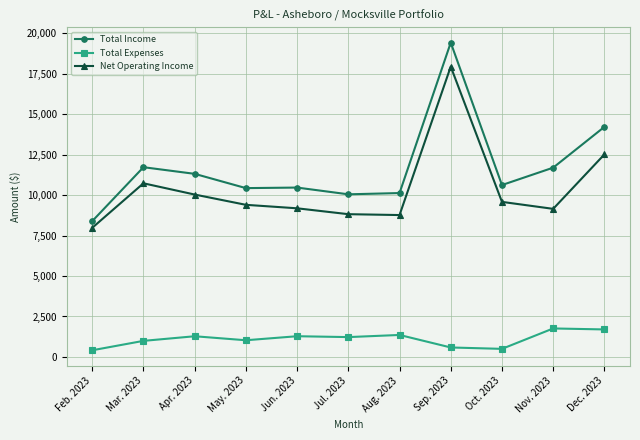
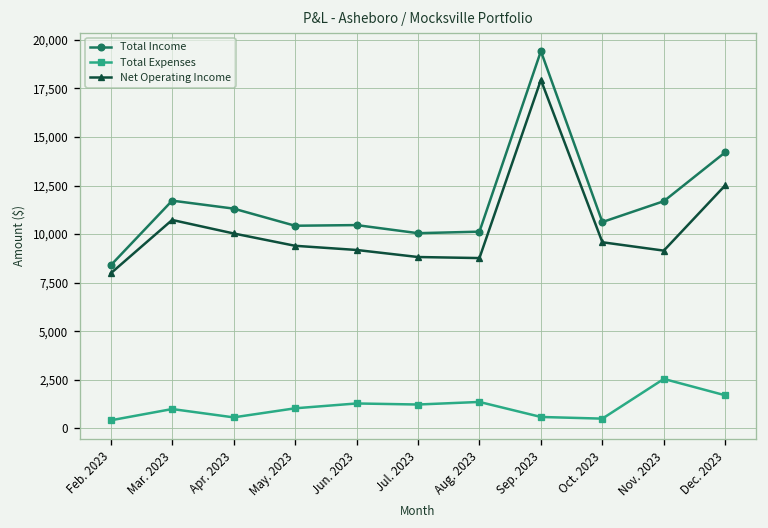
Total Expenses, Apr. 2023: 1,300 -> 600
Total Expenses, Nov. 2023: 1,800 -> 2,500
